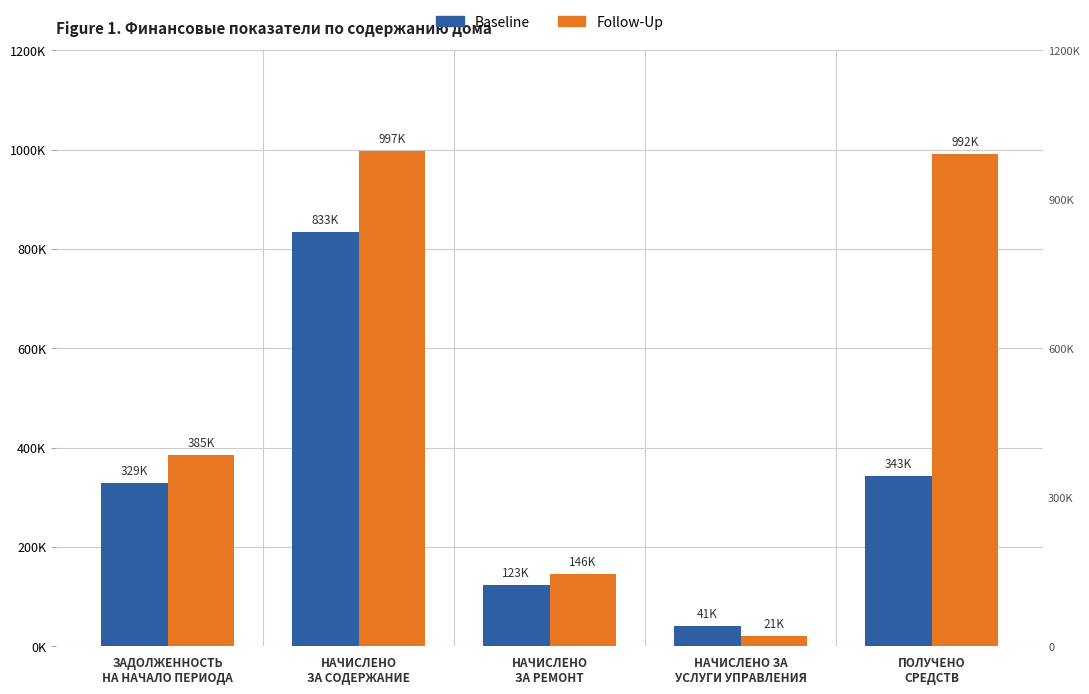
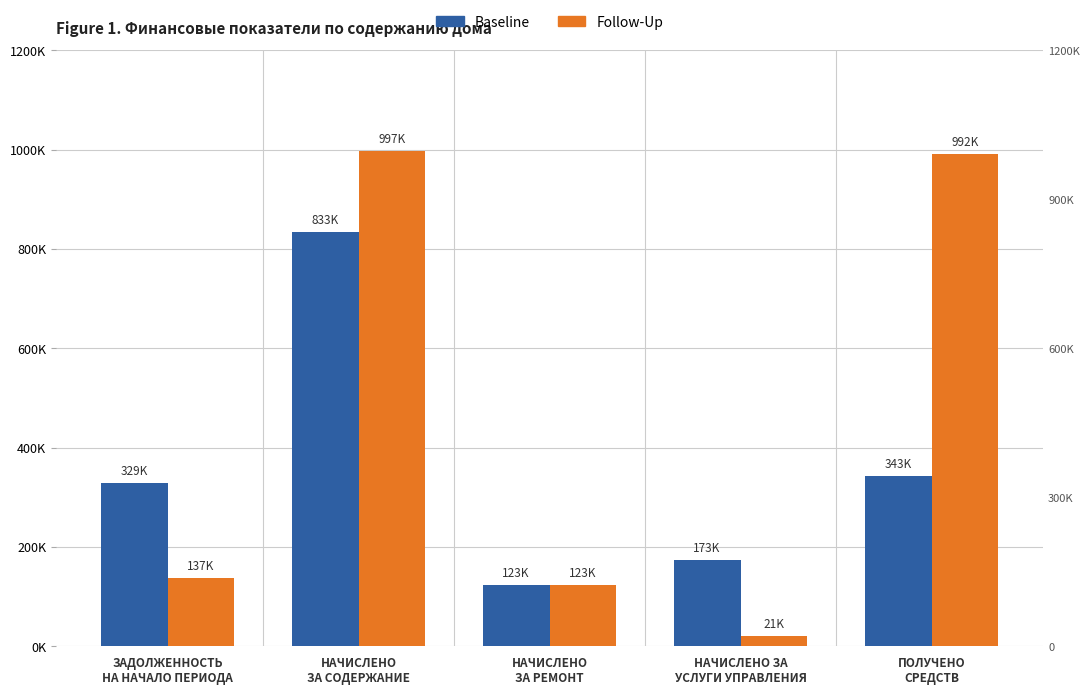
Follow-Up, ЗАДОЛЖЕННОСТЬ НА НАЧАЛО ПЕРИОДА: 385K -> 137K
Follow-Up, НАЧИСЛЕНО ЗА РЕМОНТ: 146K -> 123K
Baseline, НАЧИСЛЕНО ЗА УСЛУГИ УПРАВЛЕНИЯ: 41K -> 173K
